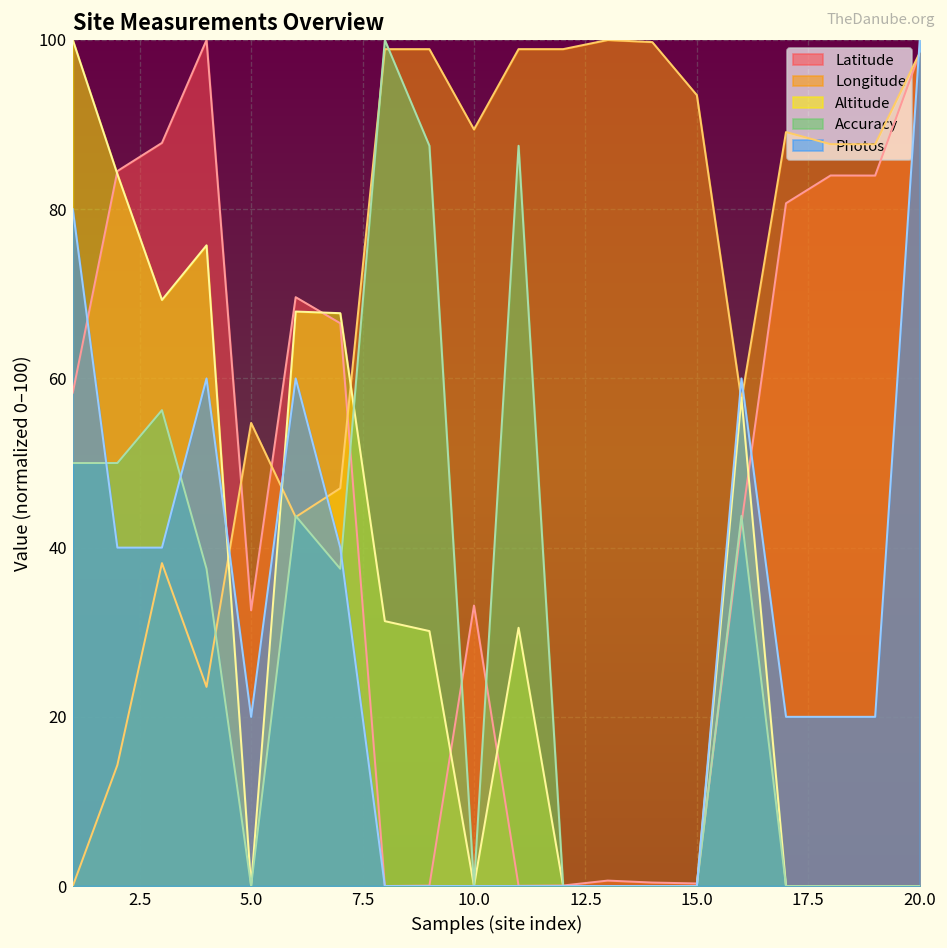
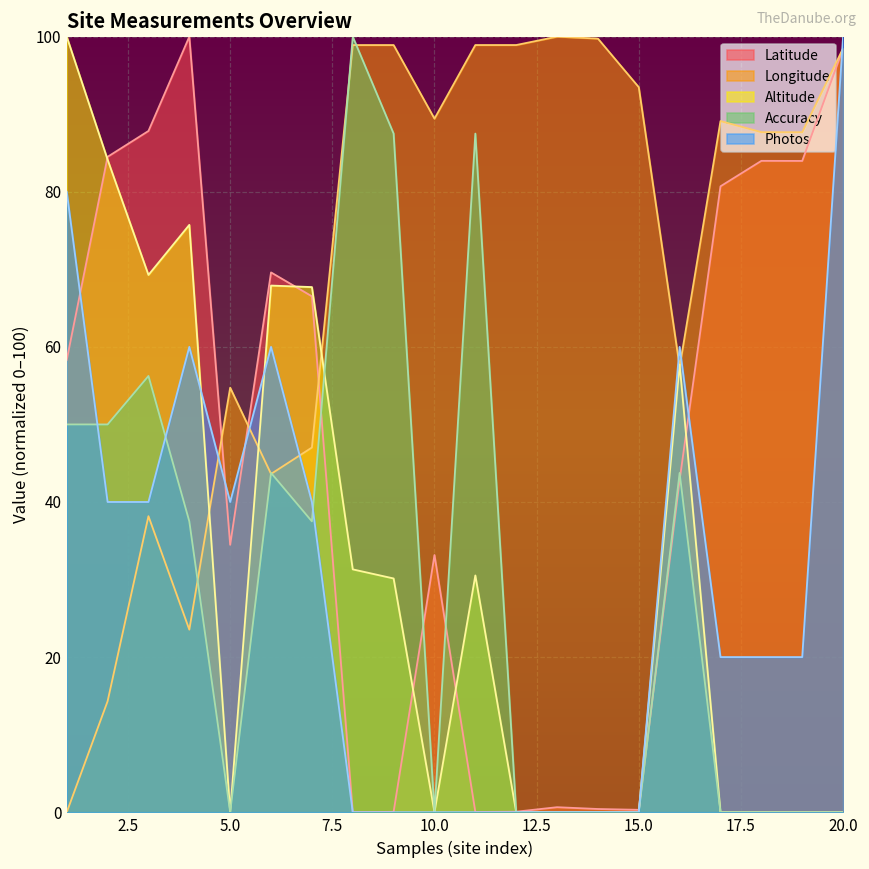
Latitude, 5.0: 33 -> 34
Photos, 5.0: 20 -> 40
